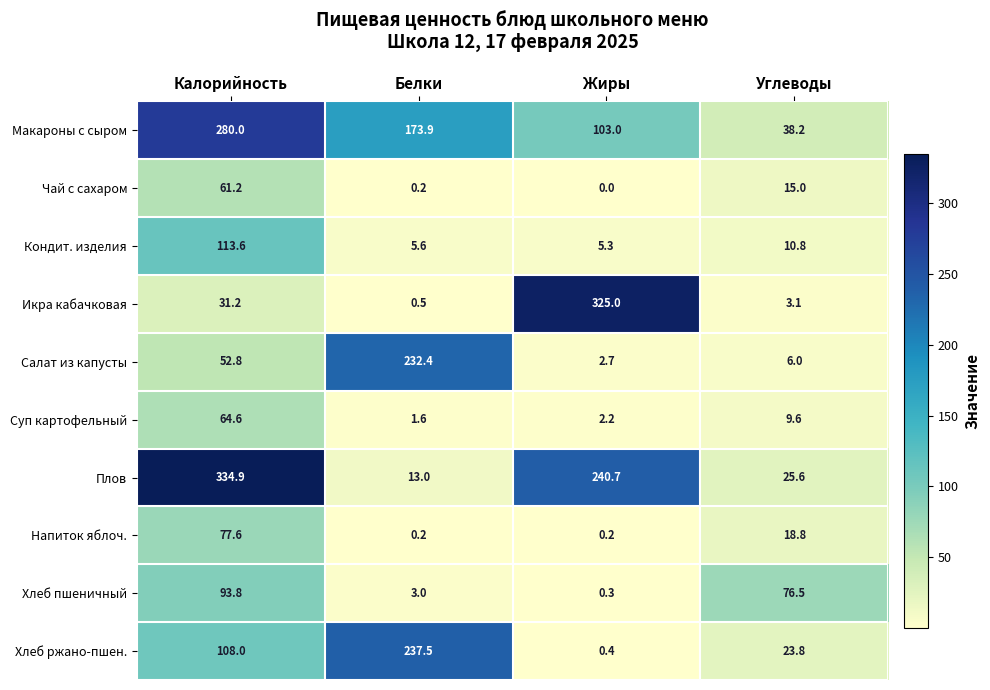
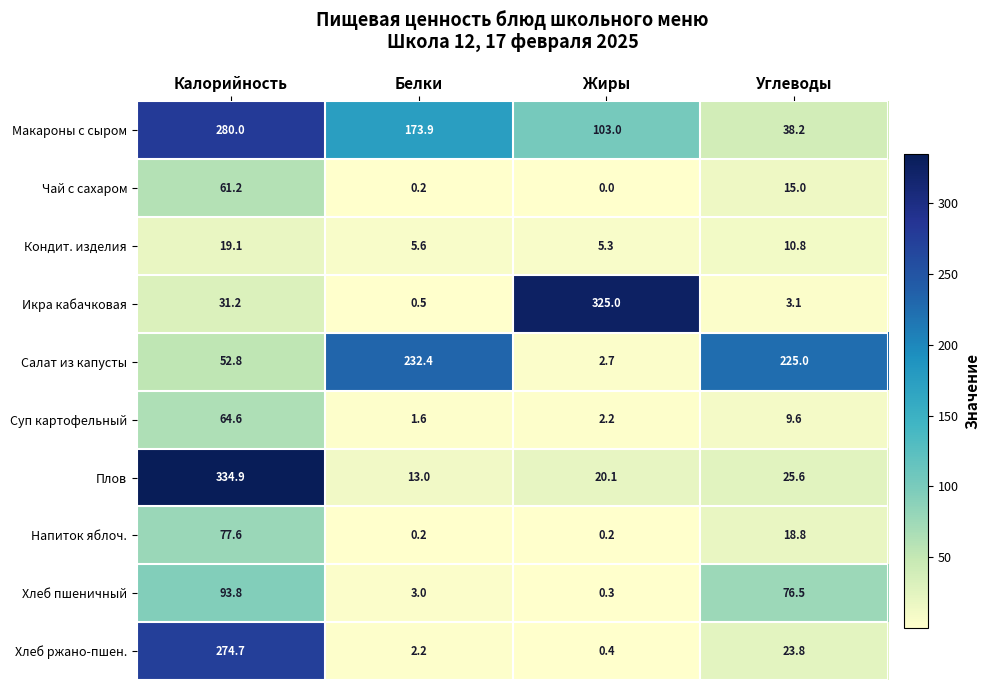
Кондит. изделия, Калорийность: 113.6 -> 19.1
Салат из капусты, Углеводы: 6.0 -> 225.0
Плов, Жиры: 240.7 -> 20.1
Хлеб ржано-пшен., Калорийность: 108.0 -> 274.7
Хлеб ржано-пшен., Белки: 237.5 -> 2.2
